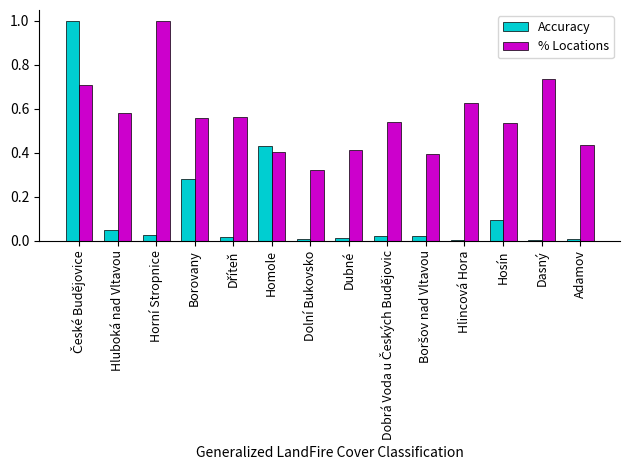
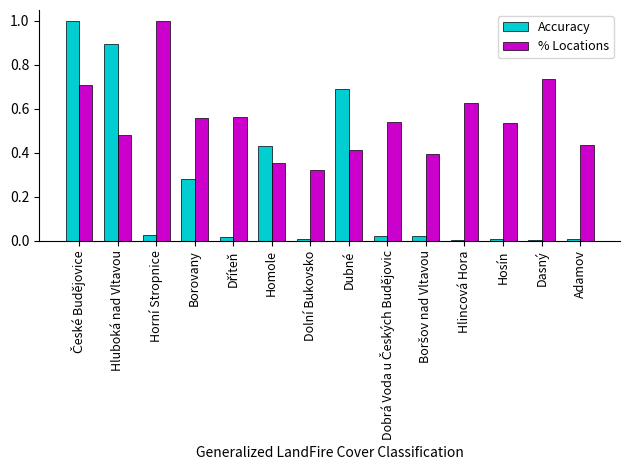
Accuracy, Hluboká nad Vltavou: 0.05 -> 0.89
% Locations, Hluboká nad Vltavou: 0.58 -> 0.48
% Locations, Homole: 0.40 -> 0.35
Accuracy, Dubné: 0.01 -> 0.69
Accuracy, Hosín: 0.09 -> 0.01
